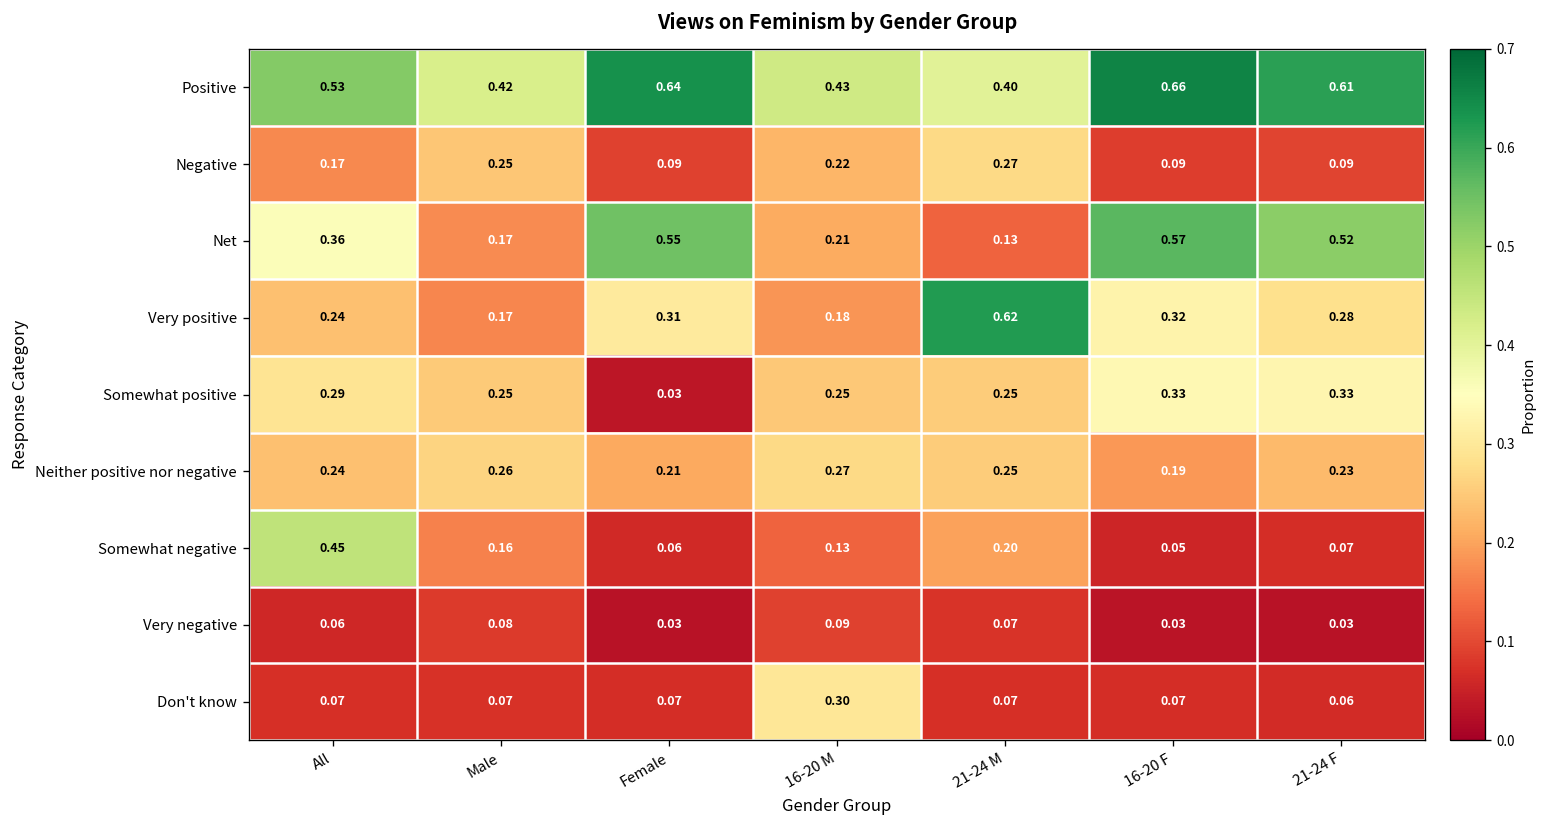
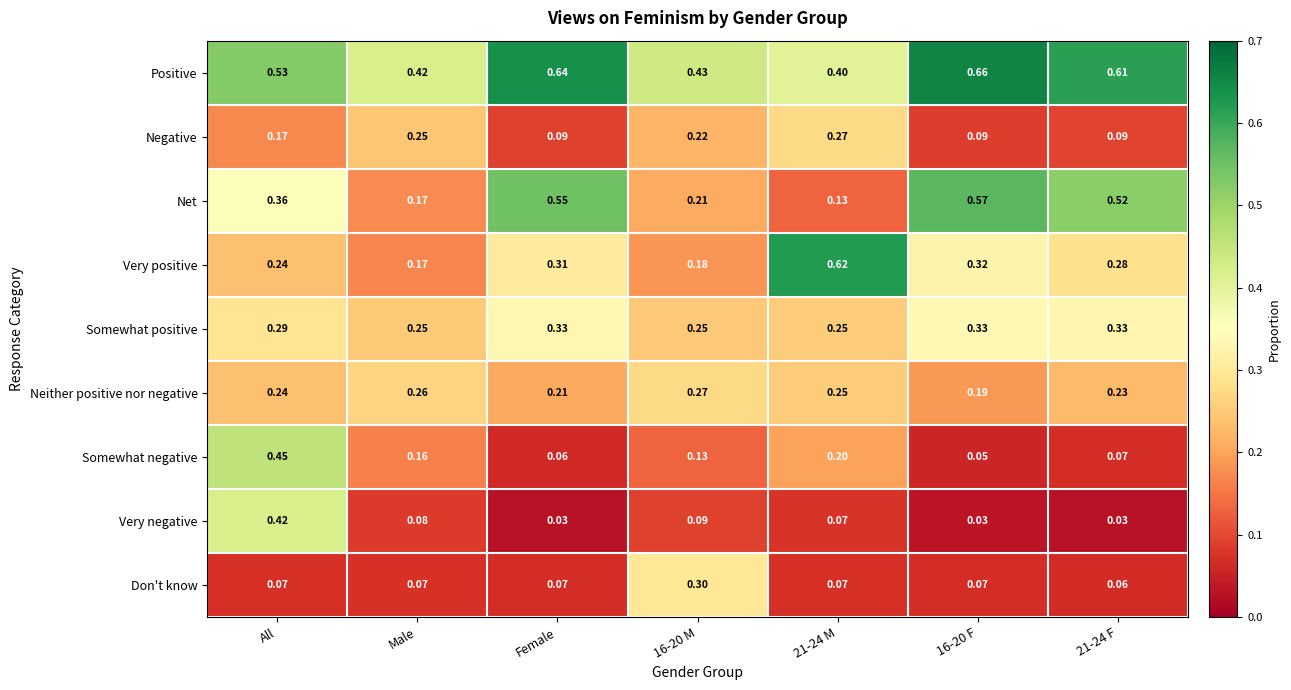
Somewhat positive, Female: 0.03 -> 0.33
Very negative, All: 0.06 -> 0.42
